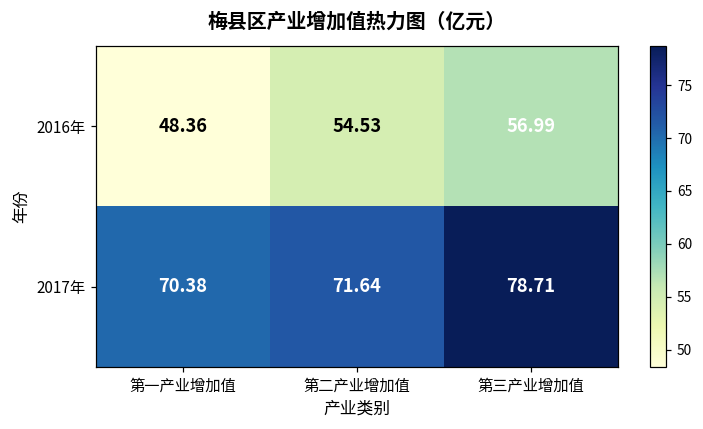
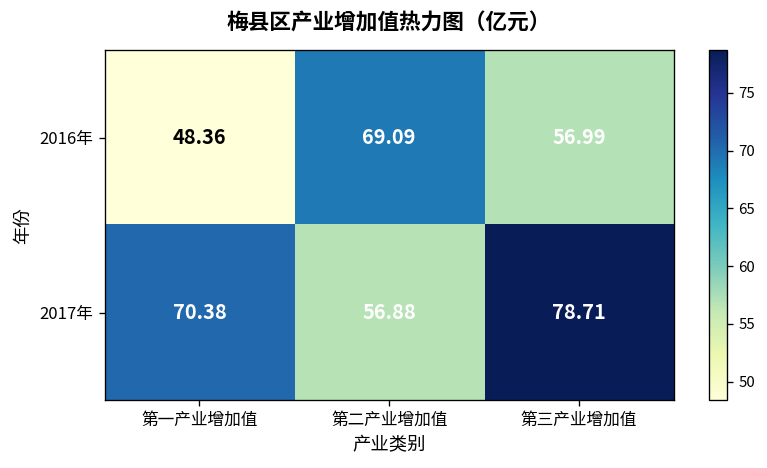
2016年, 第二产业增加值: 54.53 -> 69.09
2017年, 第二产业增加值: 71.64 -> 56.88
